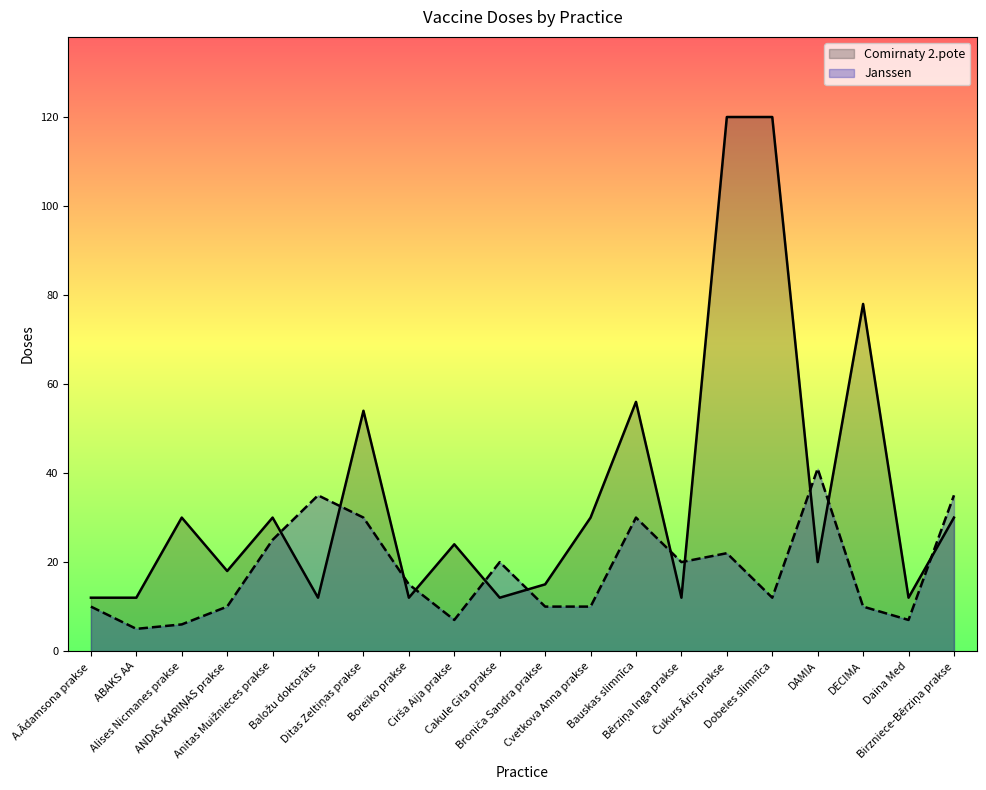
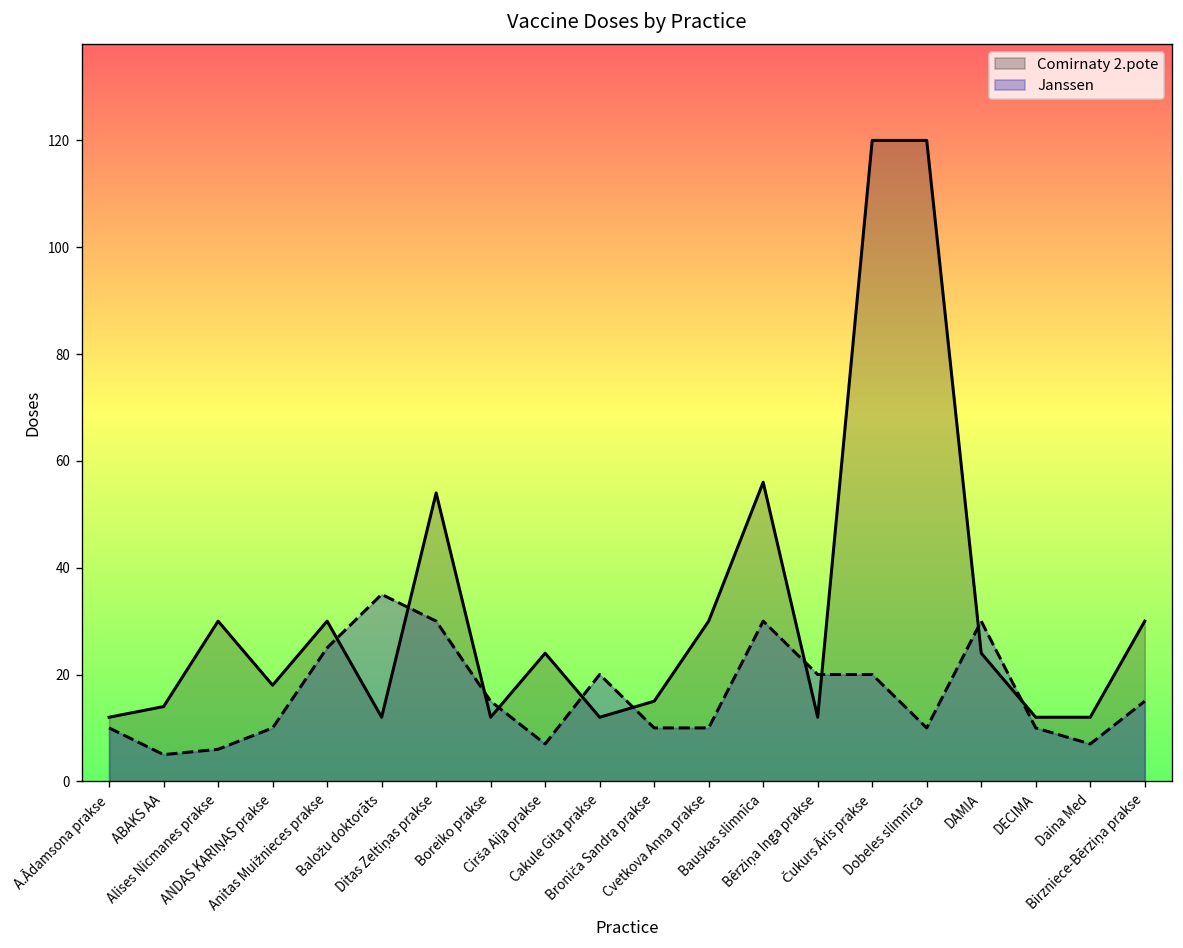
Comirnaty 2.pote, ABAKS AA: 12 -> 14
Janssen, Čukurs Āris prakse: 22 -> 20
Janssen, Dobeles slimnīca: 12 -> 10
Comirnaty 2.pote, DAMIA: 20 -> 24
Janssen, DAMIA: 41 -> 30
Comirnaty 2.pote, DECIMA: 78 -> 12
Janssen, Birzniece-Bērziņa prakse: 35 -> 15
